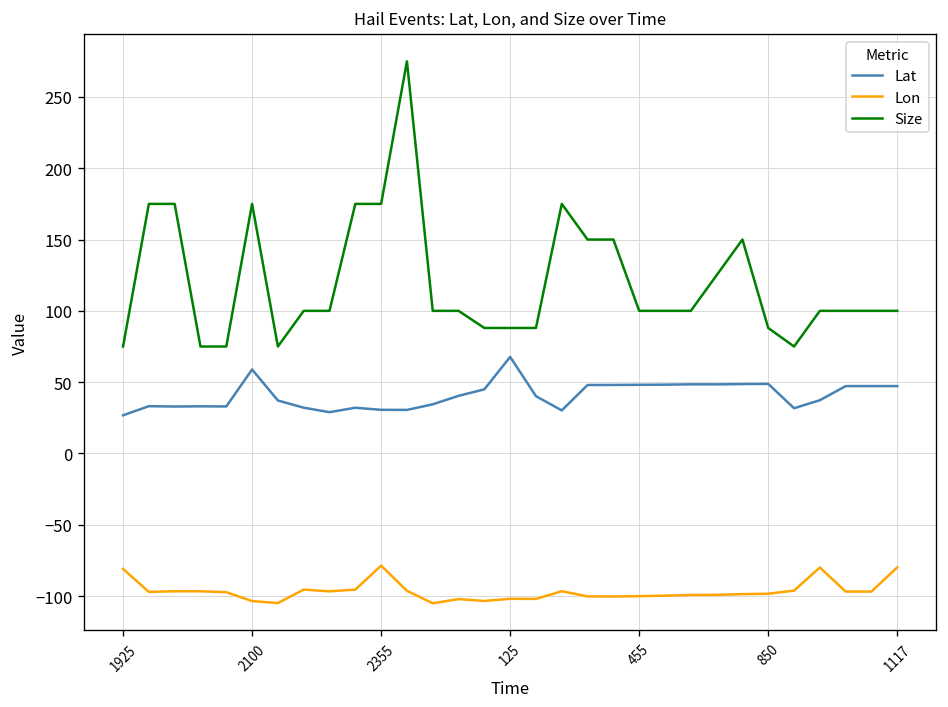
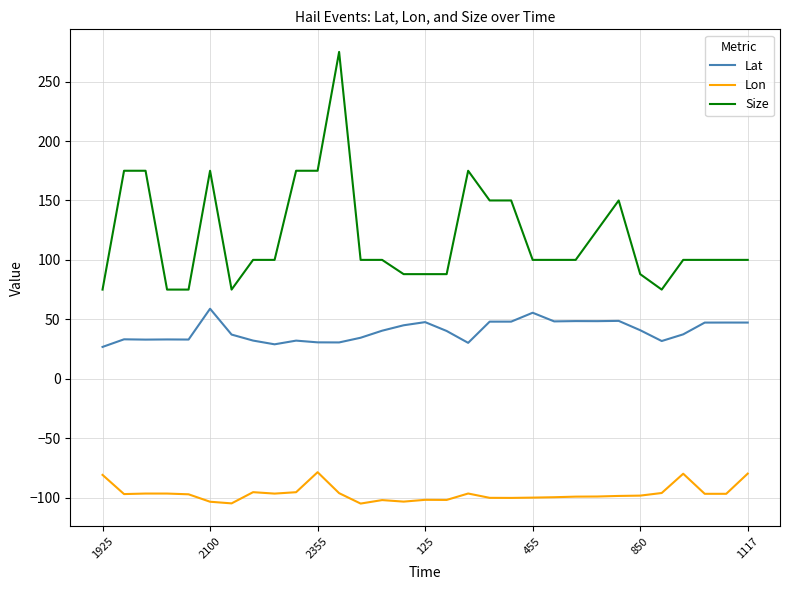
Lat, 125: 68 -> 48
Lat, 455: 48 -> 56
Lat, 850: 49 -> 41
